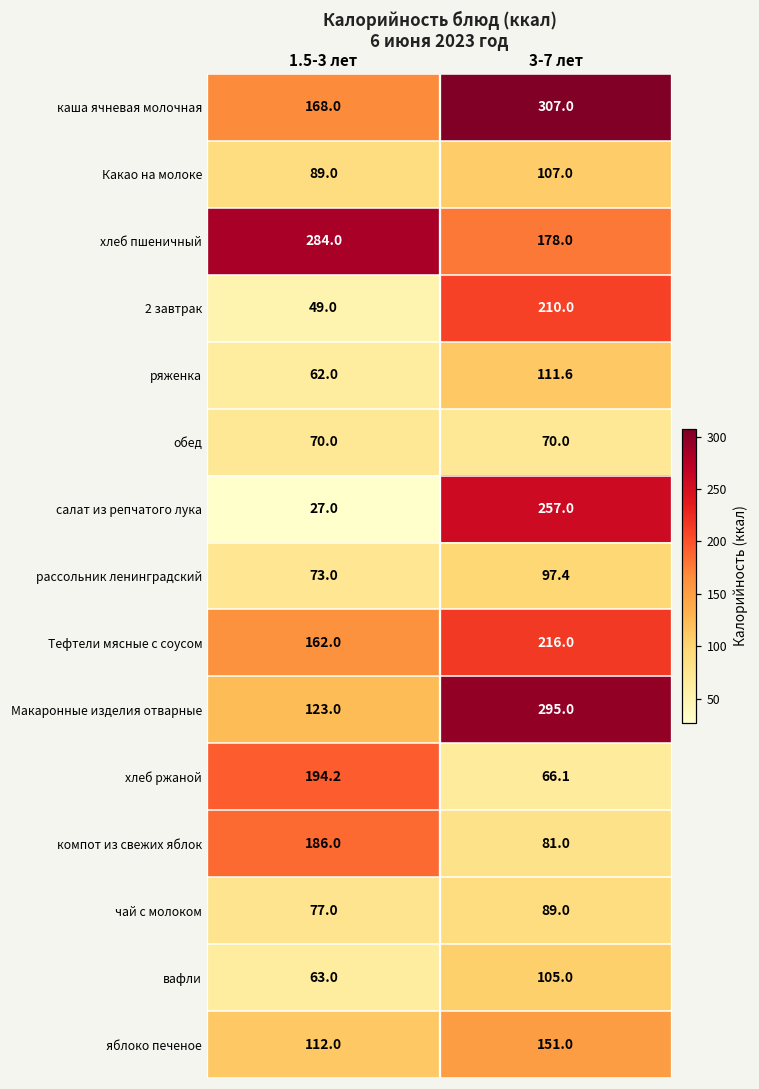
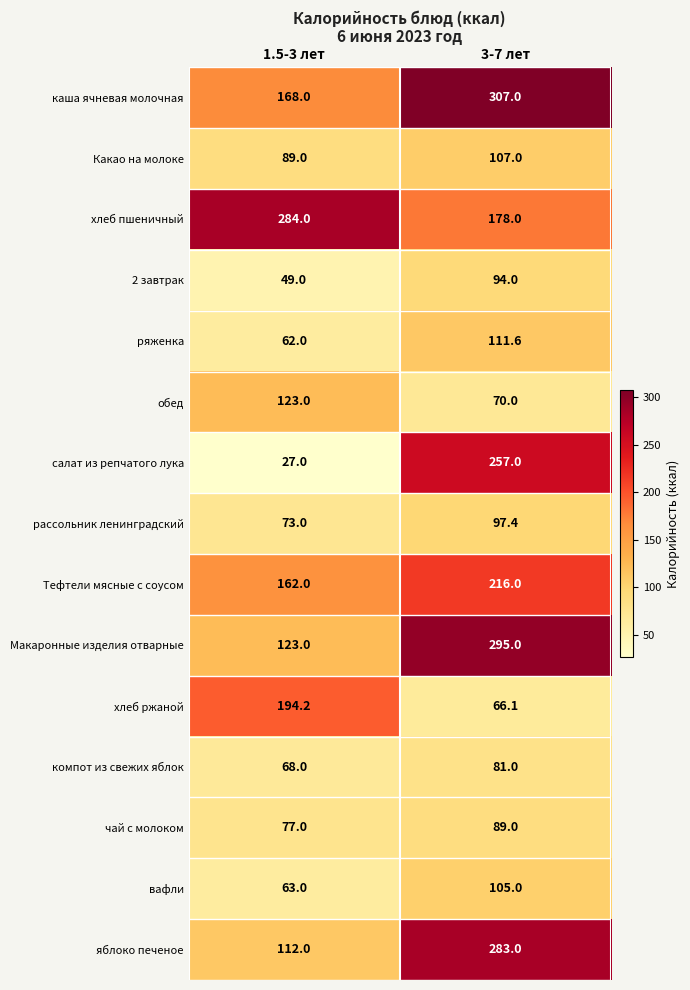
2 завтрак, 3-7 лет: 210.0 -> 94.0
обед, 1.5-3 лет: 70.0 -> 123.0
компот из свежих яблок, 1.5-3 лет: 186.0 -> 68.0
яблоко печеное, 3-7 лет: 151.0 -> 283.0
